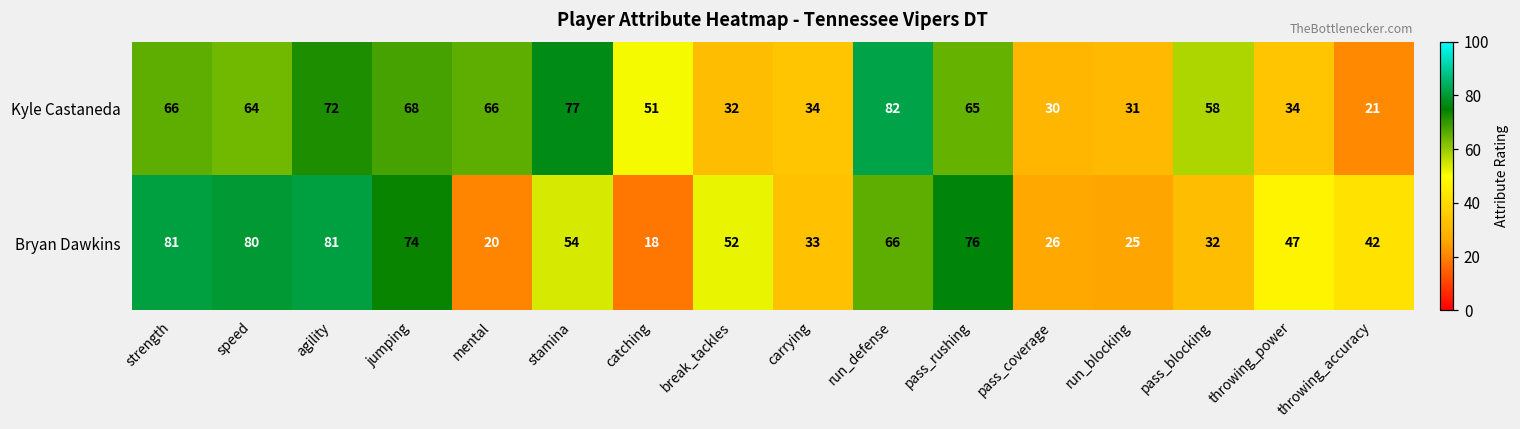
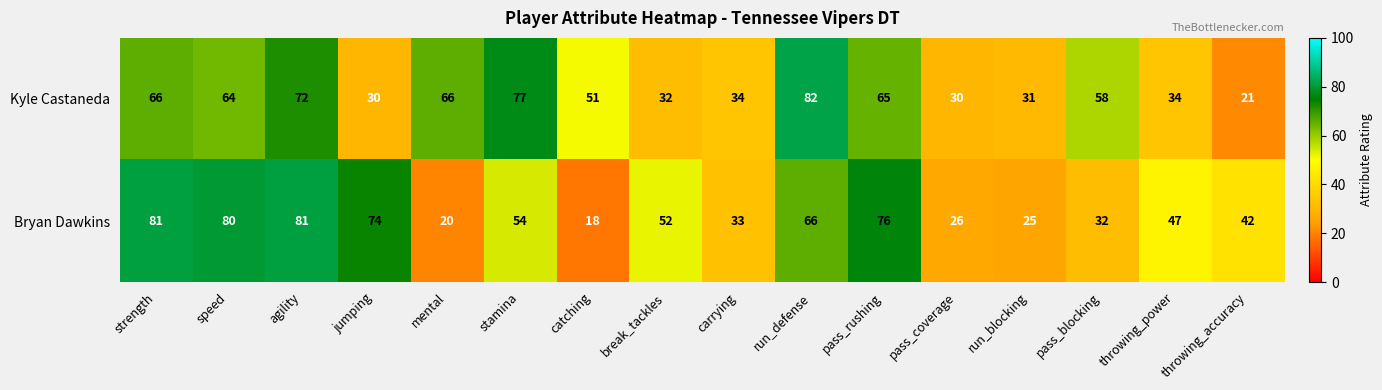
Kyle Castaneda, jumping: 68 -> 30
